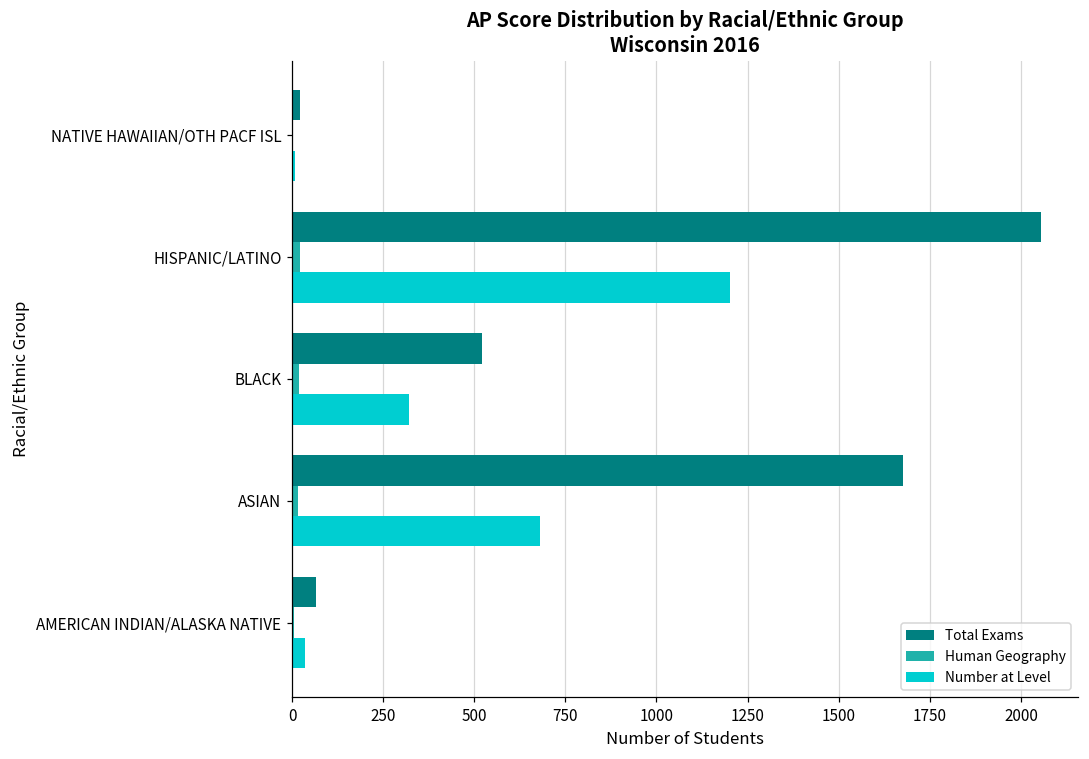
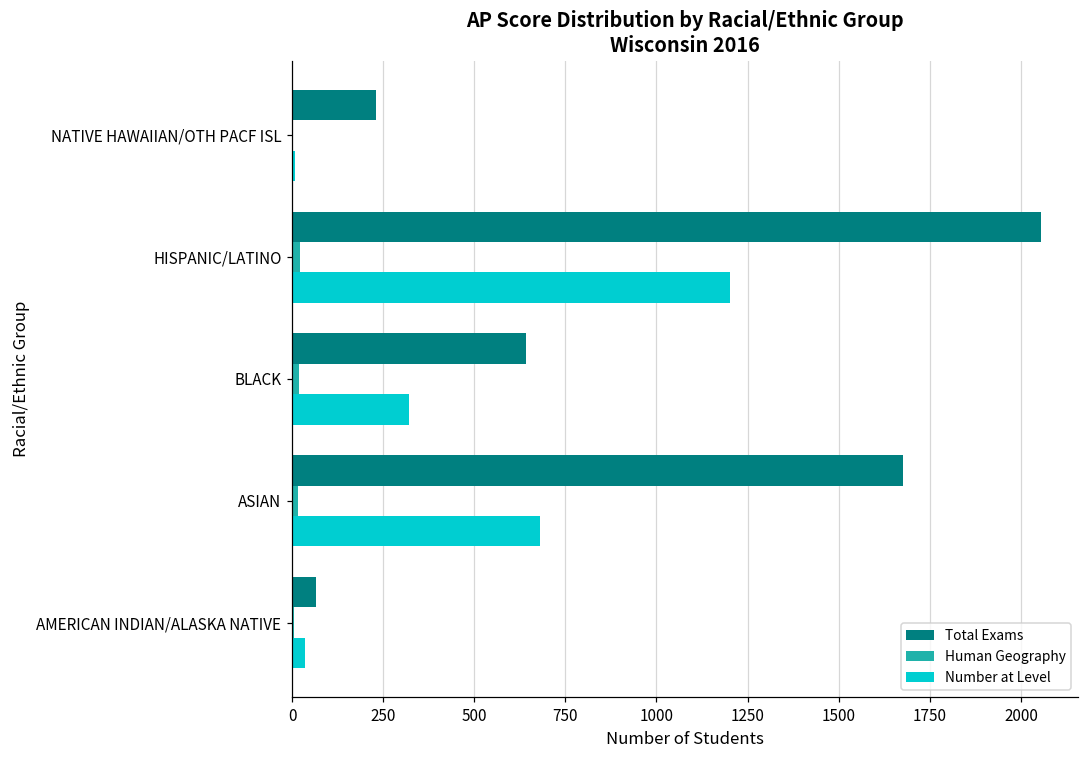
Total Exams, NATIVE HAWAIIAN/OTH PACF ISL: 20 -> 230
Total Exams, BLACK: 520 -> 640
